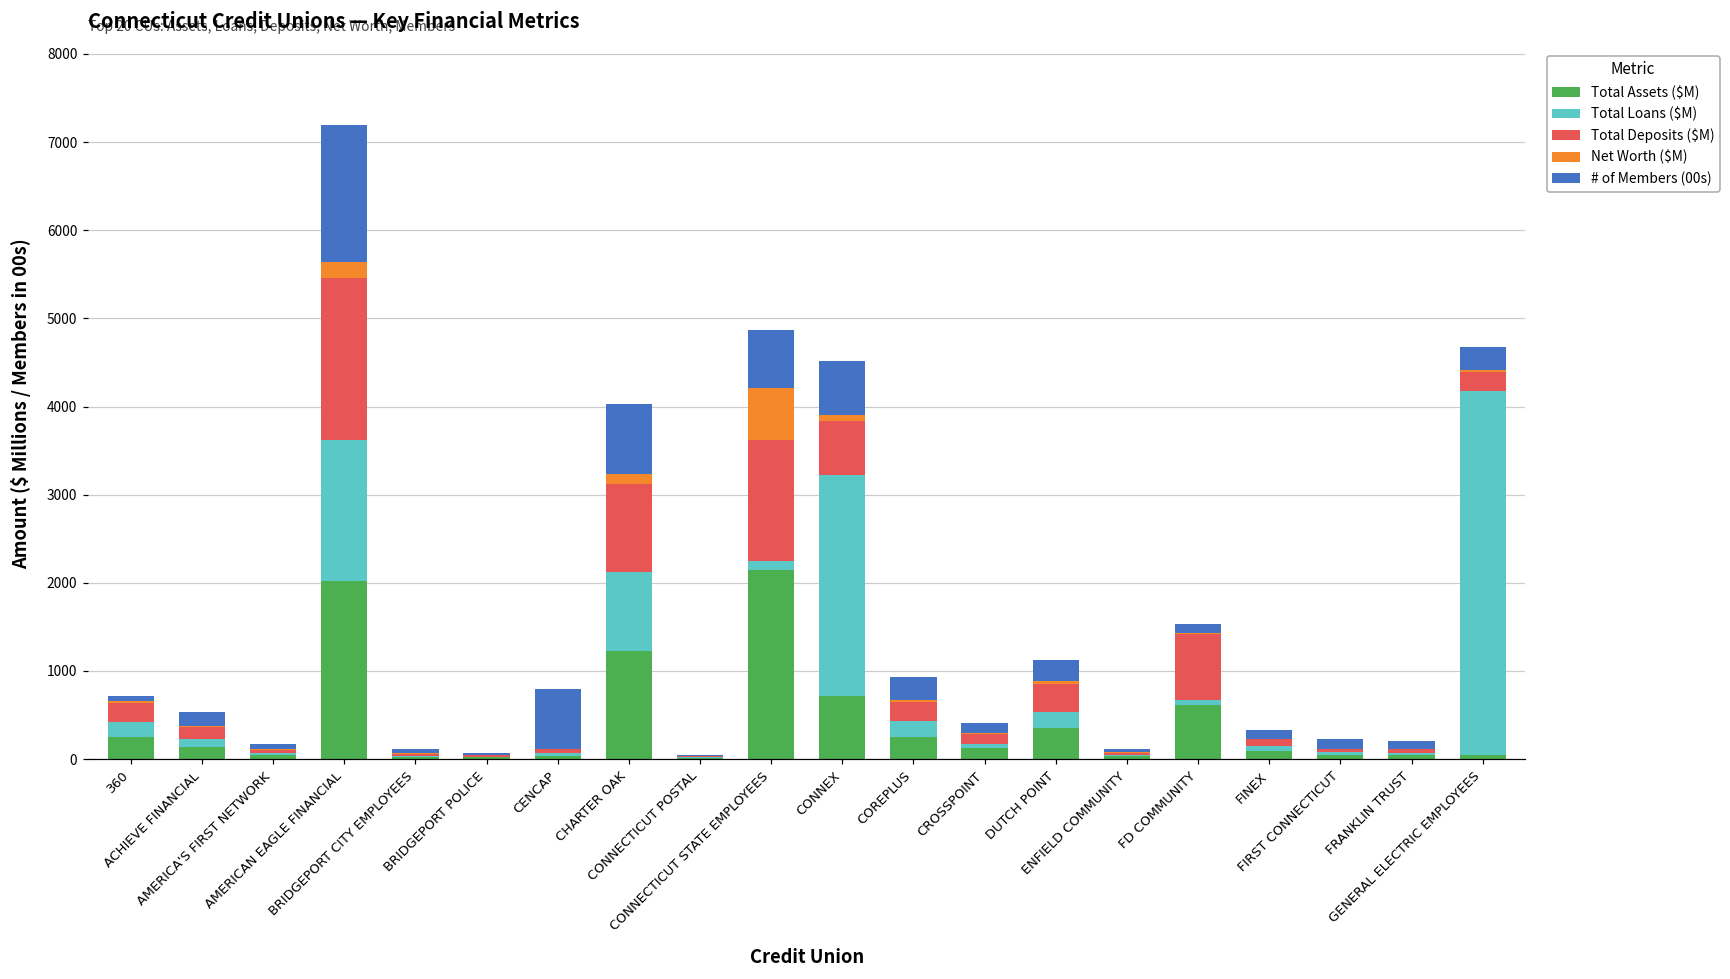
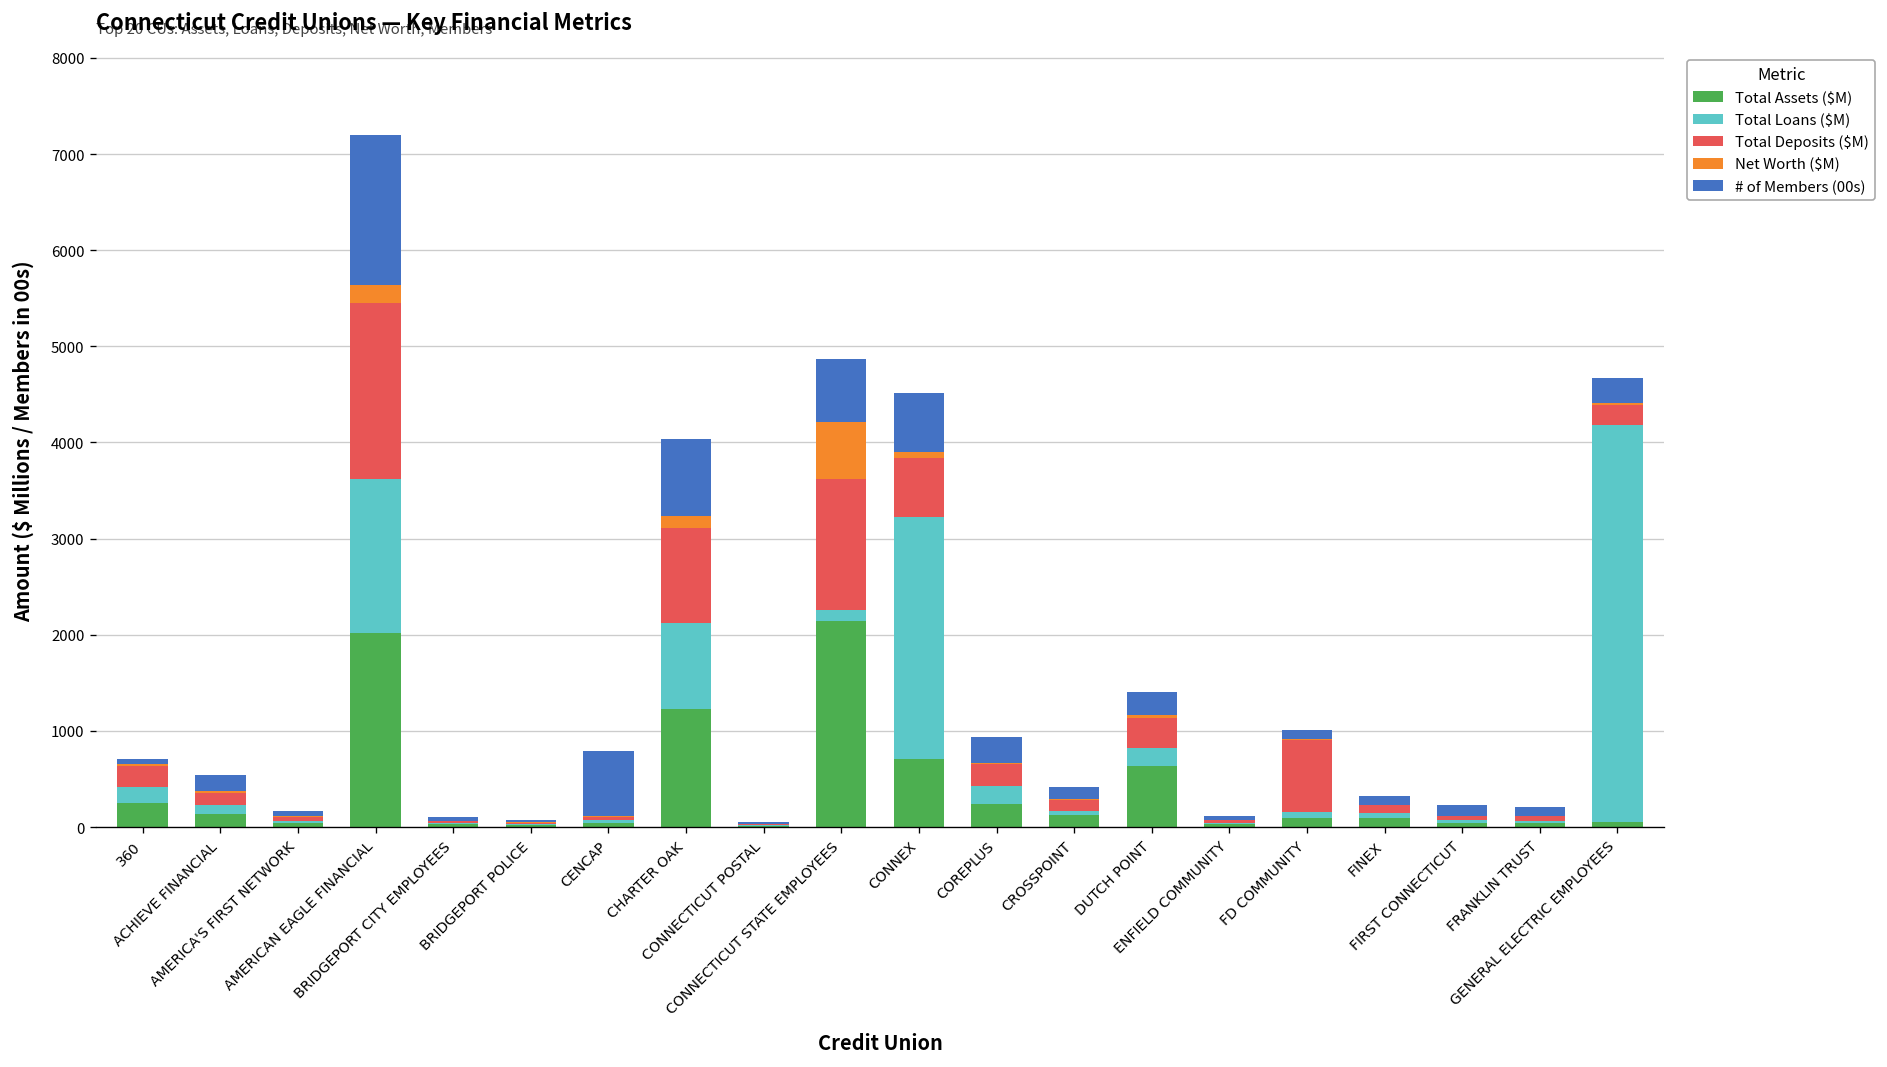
Total Assets ($M), DUTCH POINT: 400 -> 600
Total Assets ($M), FD COMMUNITY: 600 -> 100
